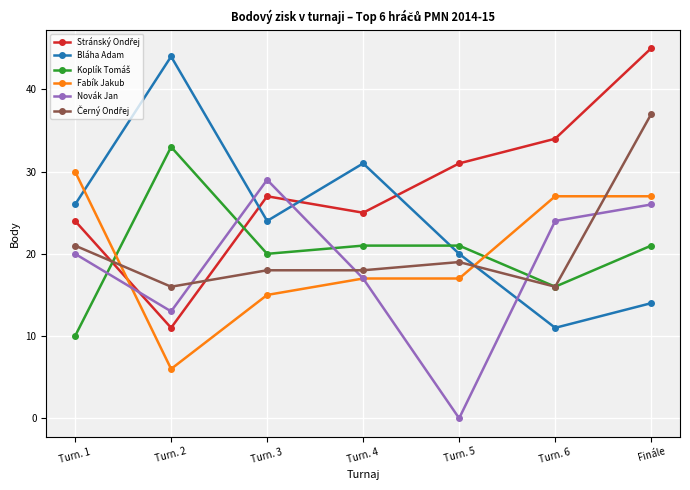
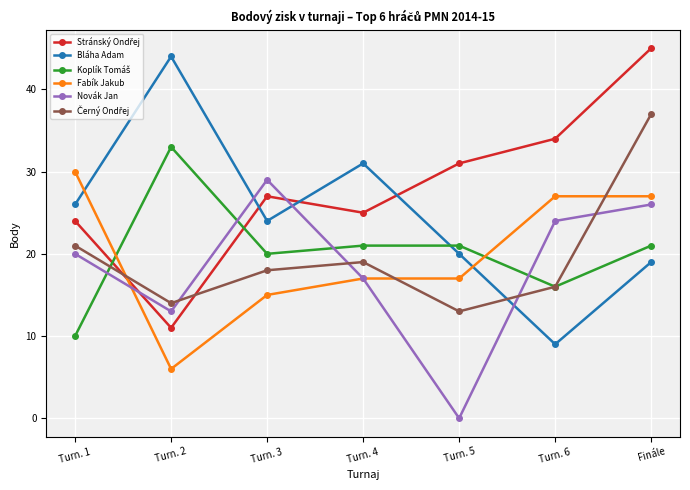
Černý Ondřej, Turn. 2: 16 -> 14
Černý Ondřej, Turn. 4: 18 -> 19
Černý Ondřej, Turn. 5: 19 -> 13
Bláha Adam, Turn. 6: 11 -> 9
Bláha Adam, Finále: 14 -> 19
